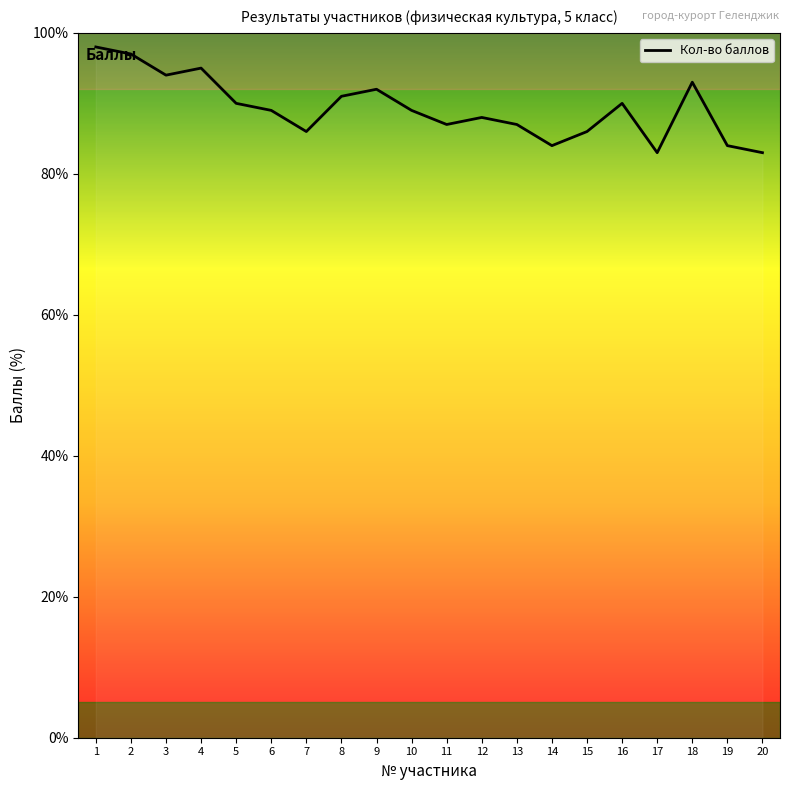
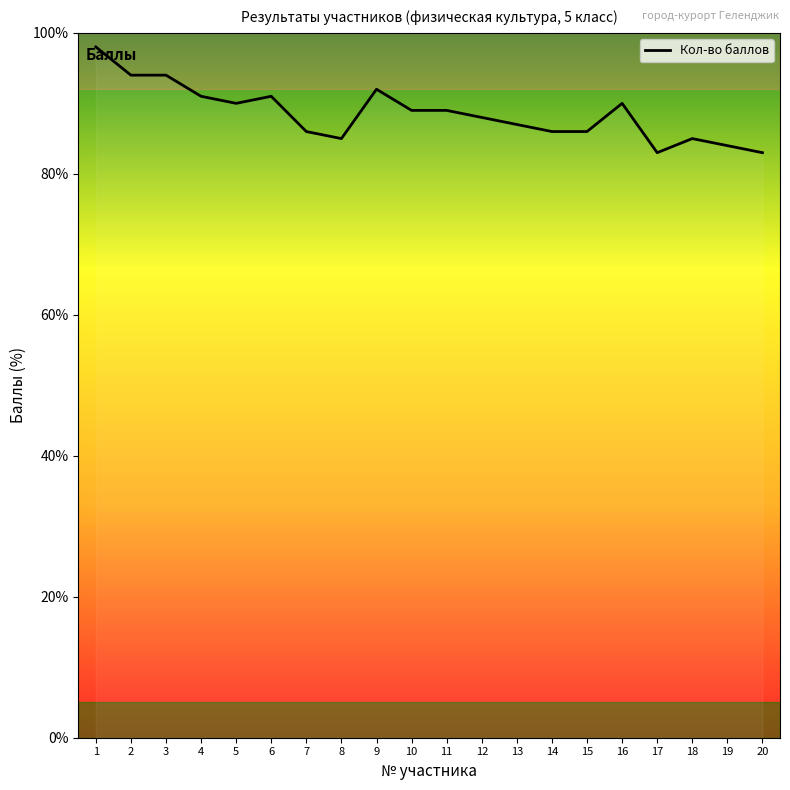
2: 97% -> 94%
4: 95% -> 91%
6: 89% -> 91%
8: 91% -> 85%
11: 87% -> 89%
14: 84% -> 86%
18: 93% -> 85%
